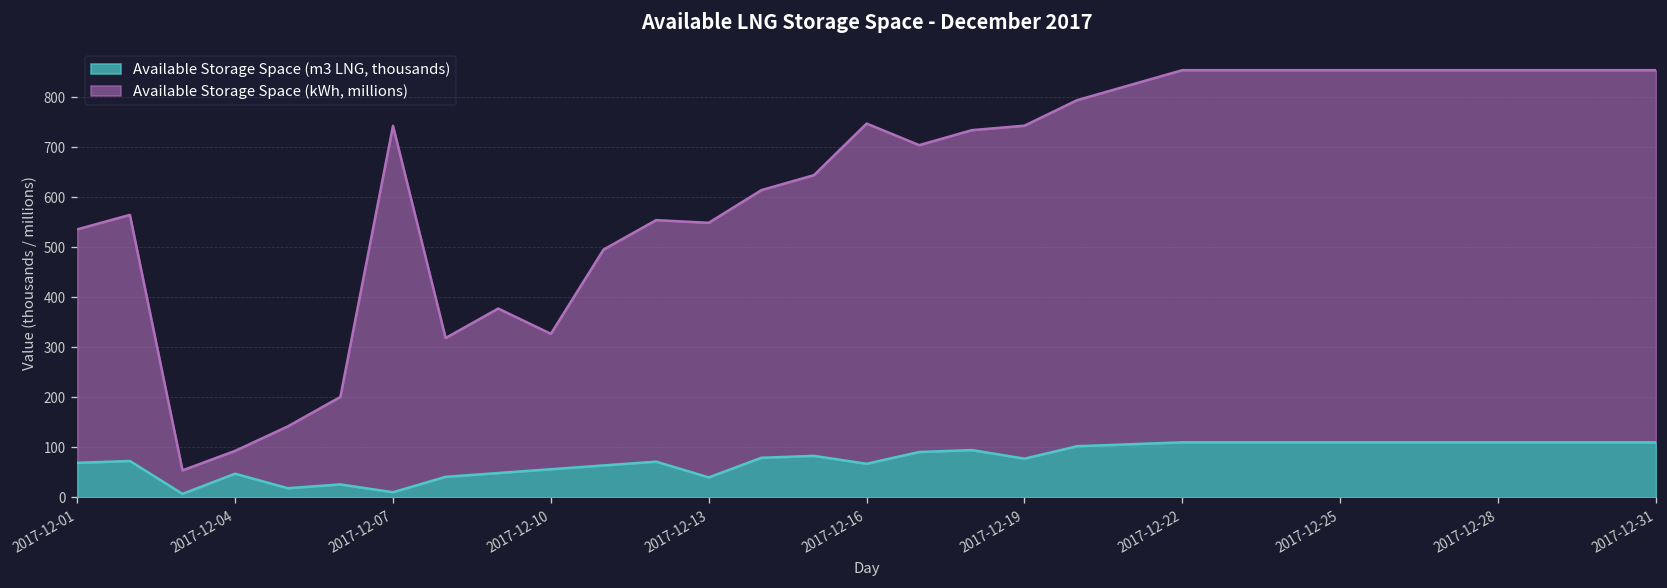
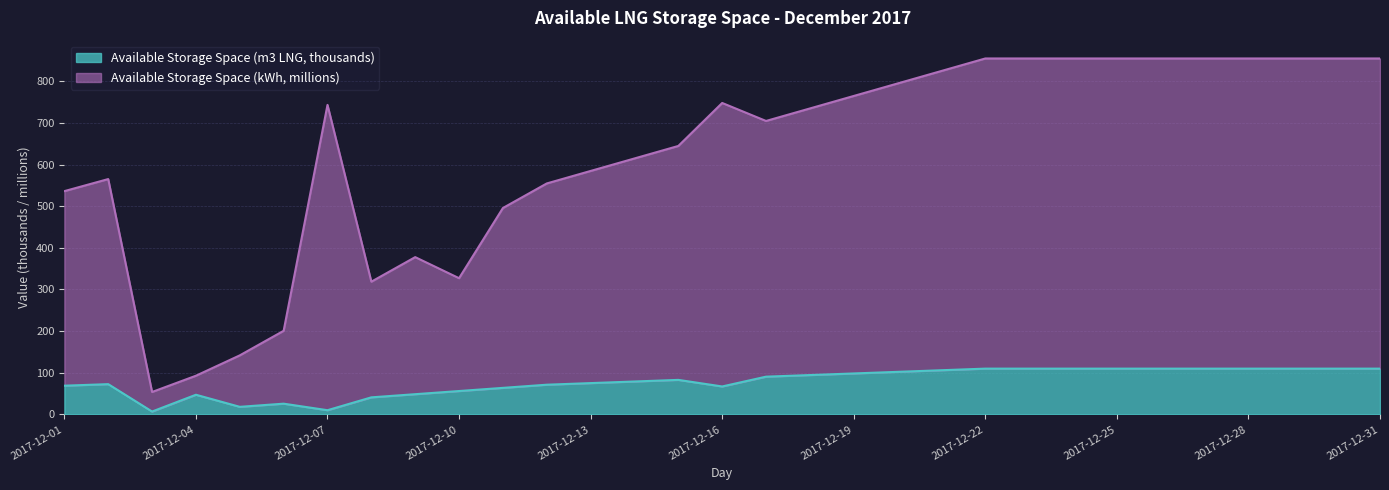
Available Storage Space (m3 LNG, thousands), 2017-12-13: 40 -> 80
Available Storage Space (m3 LNG, thousands), 2017-12-19: 80 -> 100
